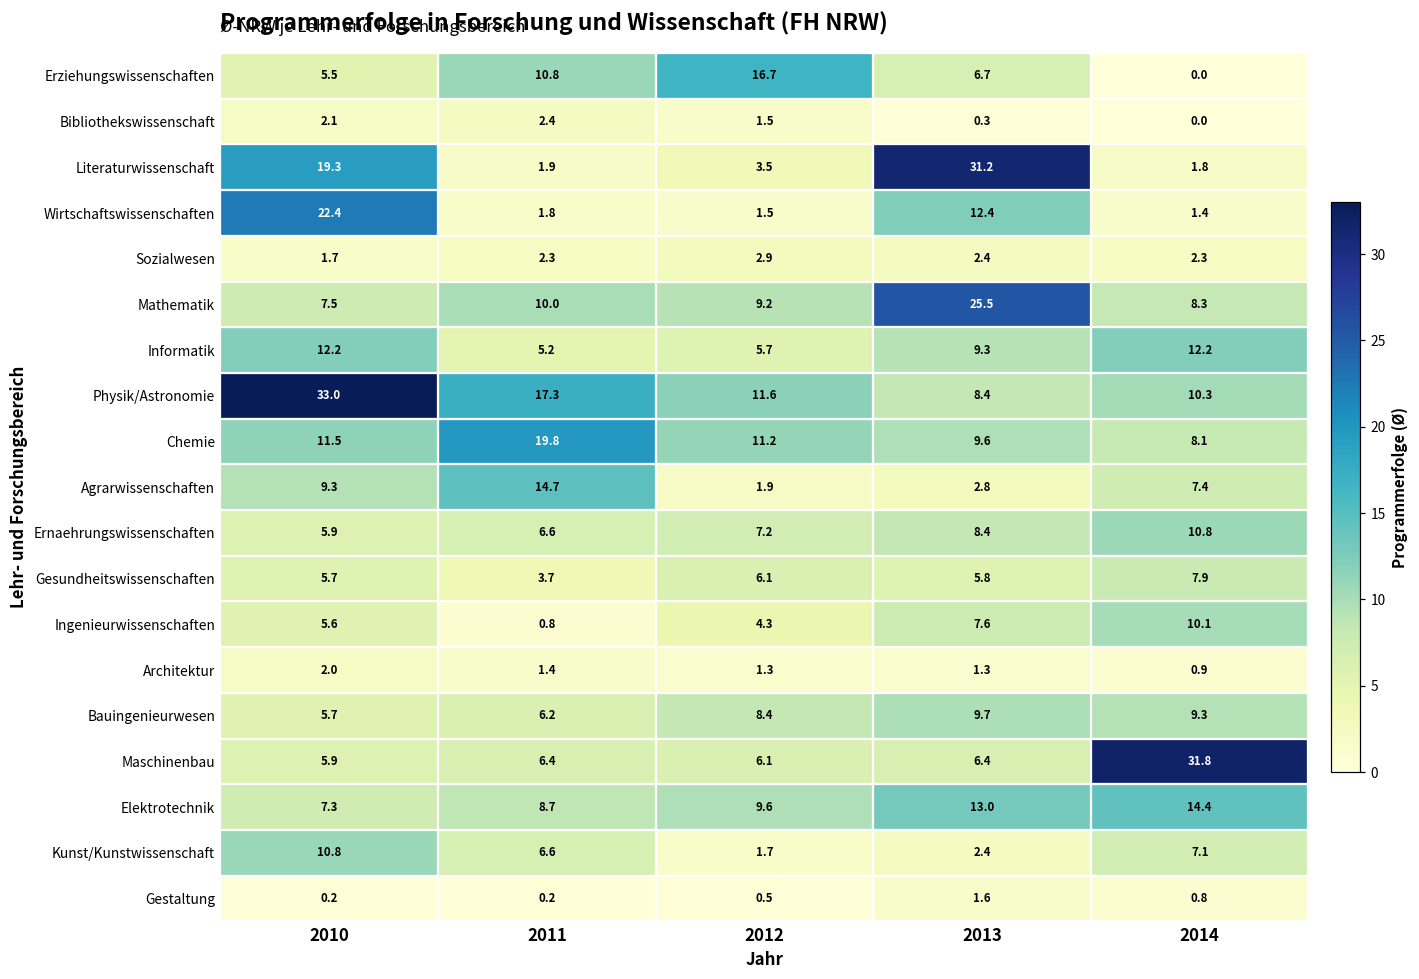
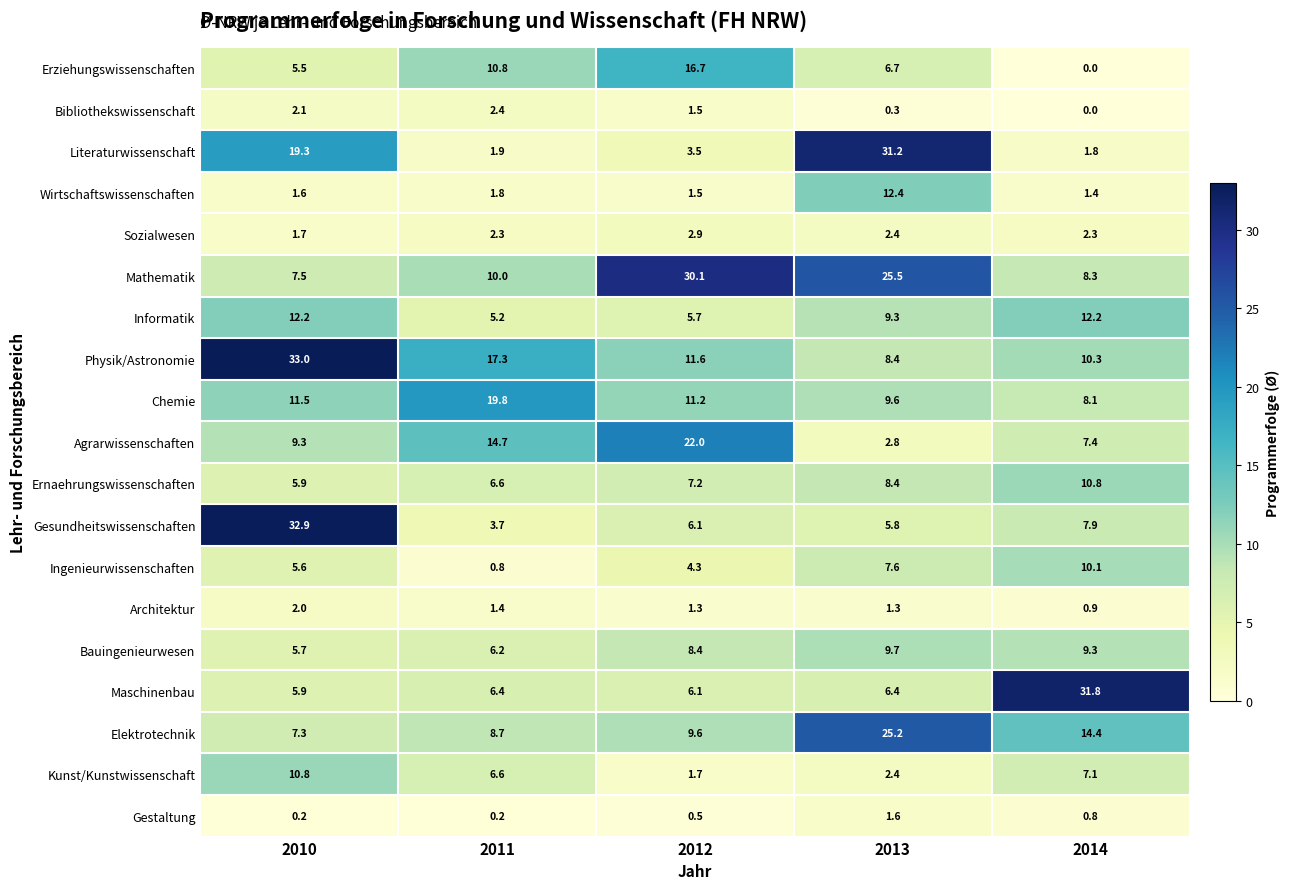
Wirtschaftswissenschaften, 2010: 22.4 -> 1.6
Mathematik, 2012: 9.2 -> 30.1
Agrarwissenschaften, 2012: 1.9 -> 22.0
Gesundheitswissenschaften, 2010: 5.7 -> 32.9
Elektrotechnik, 2013: 13.0 -> 25.2
